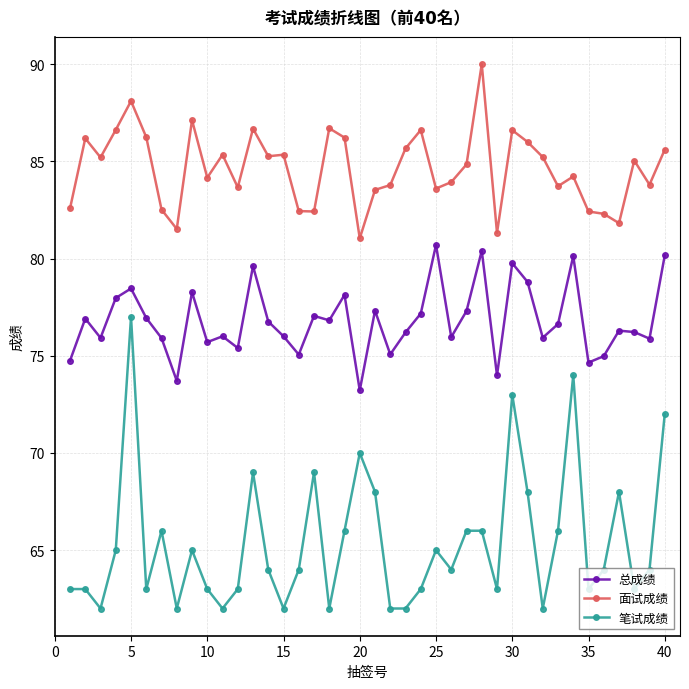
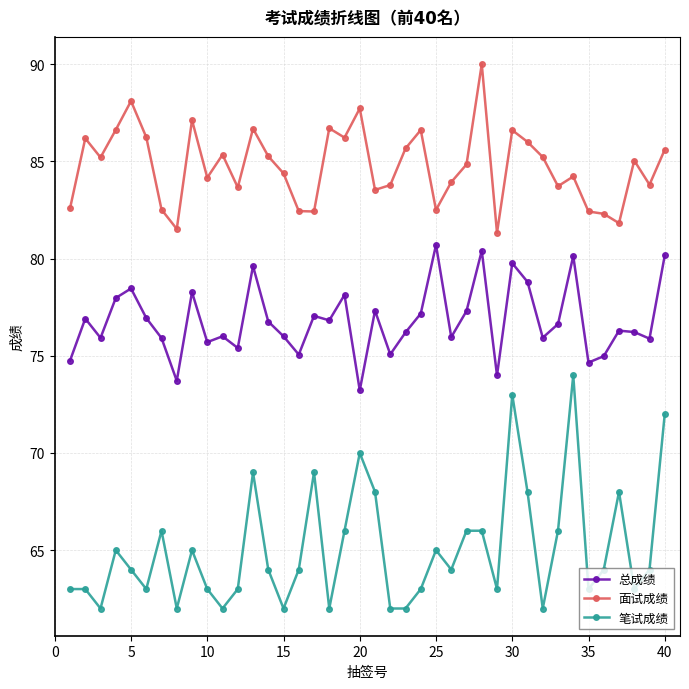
笔试成绩, 5: 77 -> 64
面试成绩, 15: 85.3 -> 84.4
面试成绩, 20: 81.0 -> 87.7
面试成绩, 25: 83.6 -> 82.5
